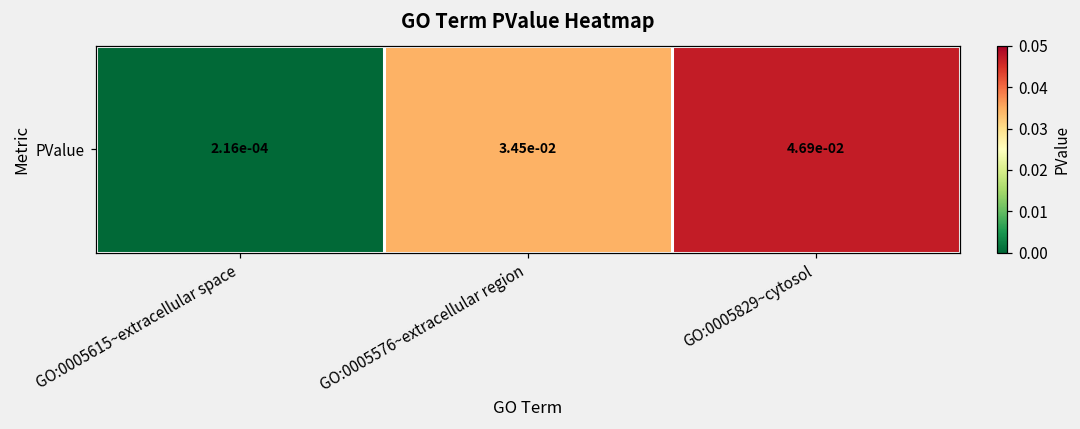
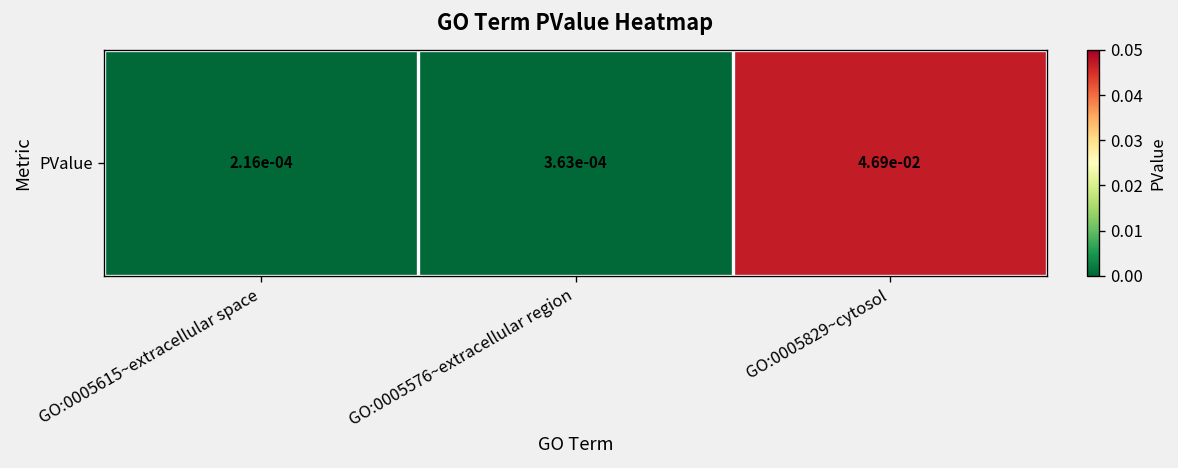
PValue, GO:0005576~extracellular region: 3.45e-02 -> 3.63e-04
